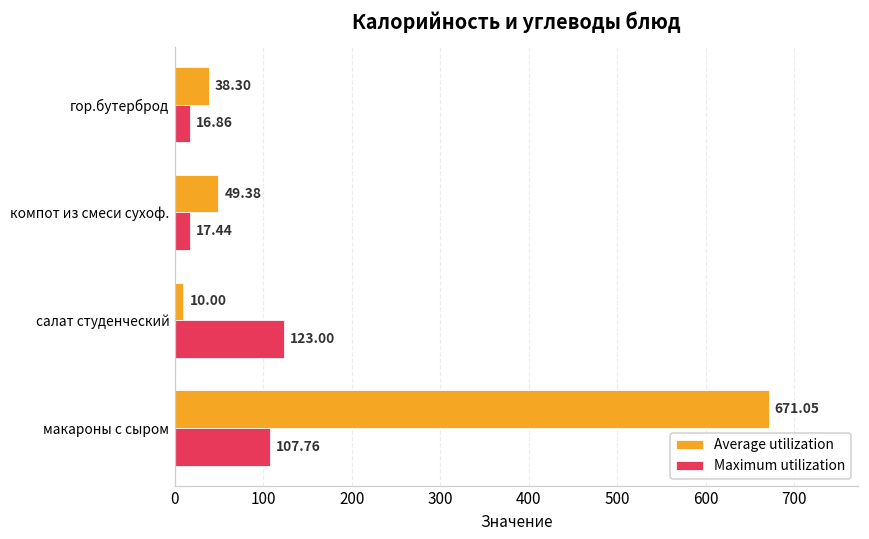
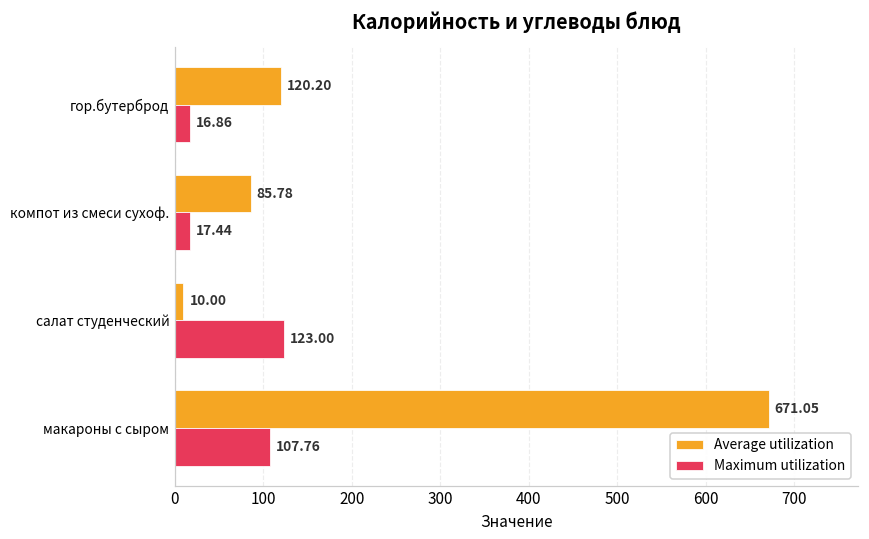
Average utilization, гор.бутерброд: 38.30 -> 120.20
Average utilization, компот из смеси сухоф.: 49.38 -> 85.78
